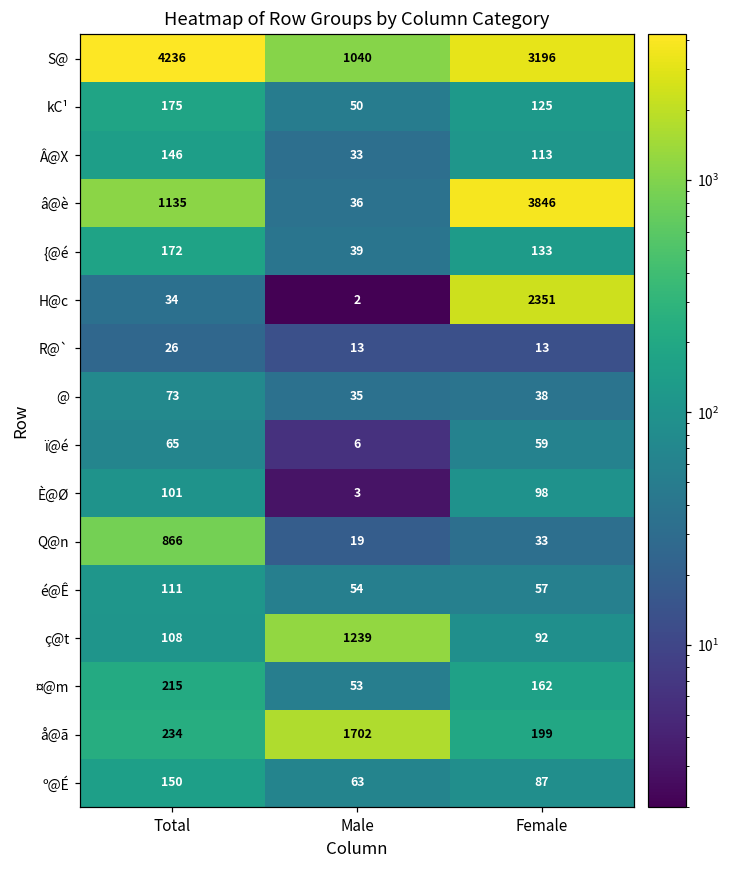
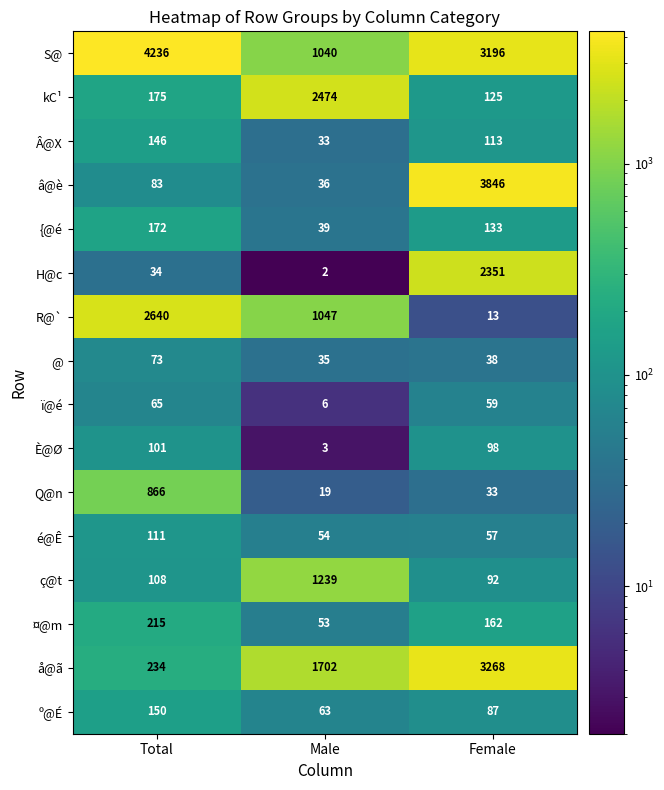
kC¹, Male: 50 -> 2474
â@è, Total: 1135 -> 83
R@`, Total: 26 -> 2640
R@`, Male: 13 -> 1047
å@ã, Female: 199 -> 3268
